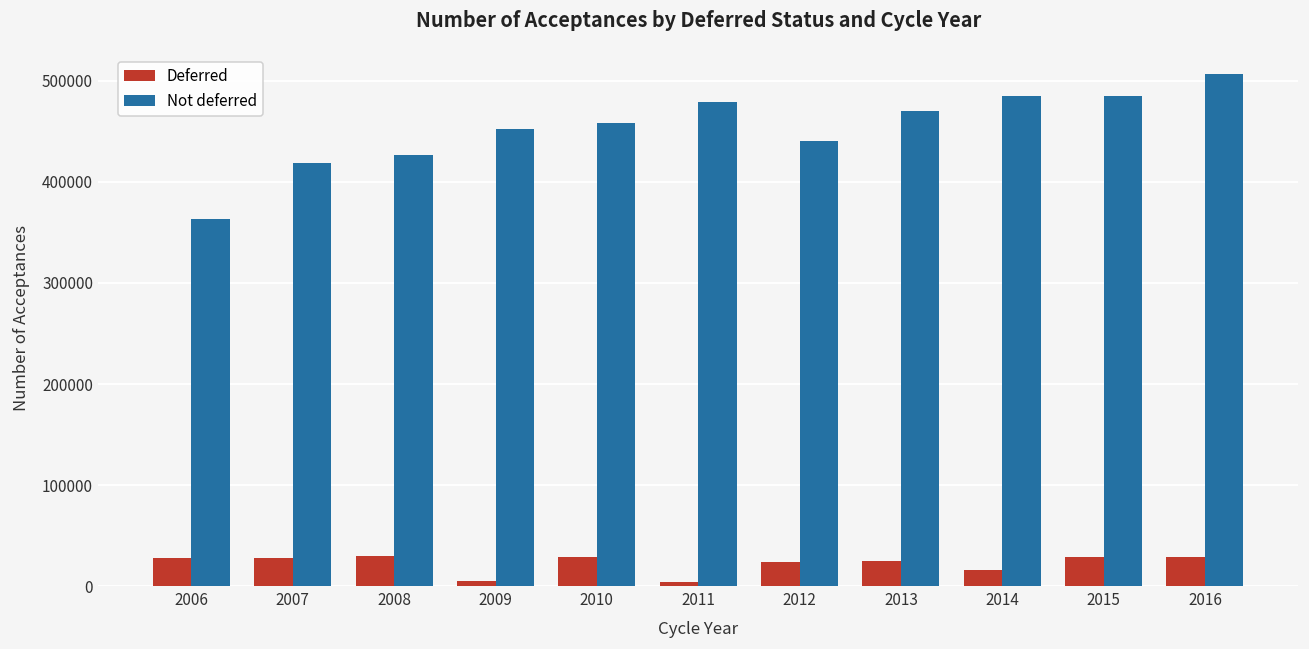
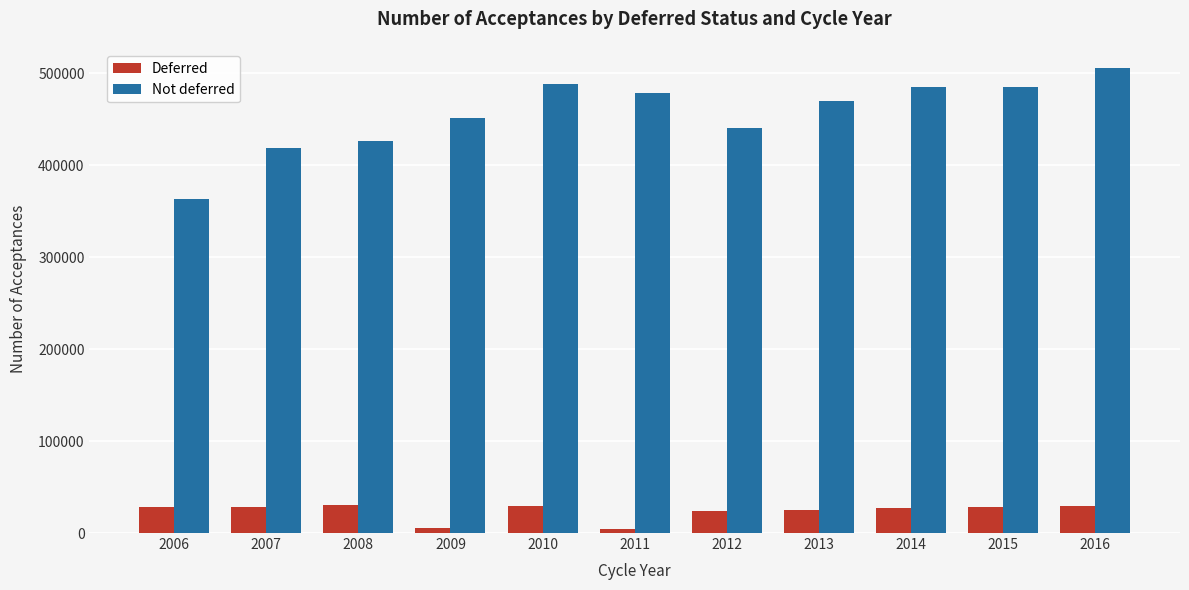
Not deferred, 2010: 460000 -> 490000
Deferred, 2014: 20000 -> 30000
